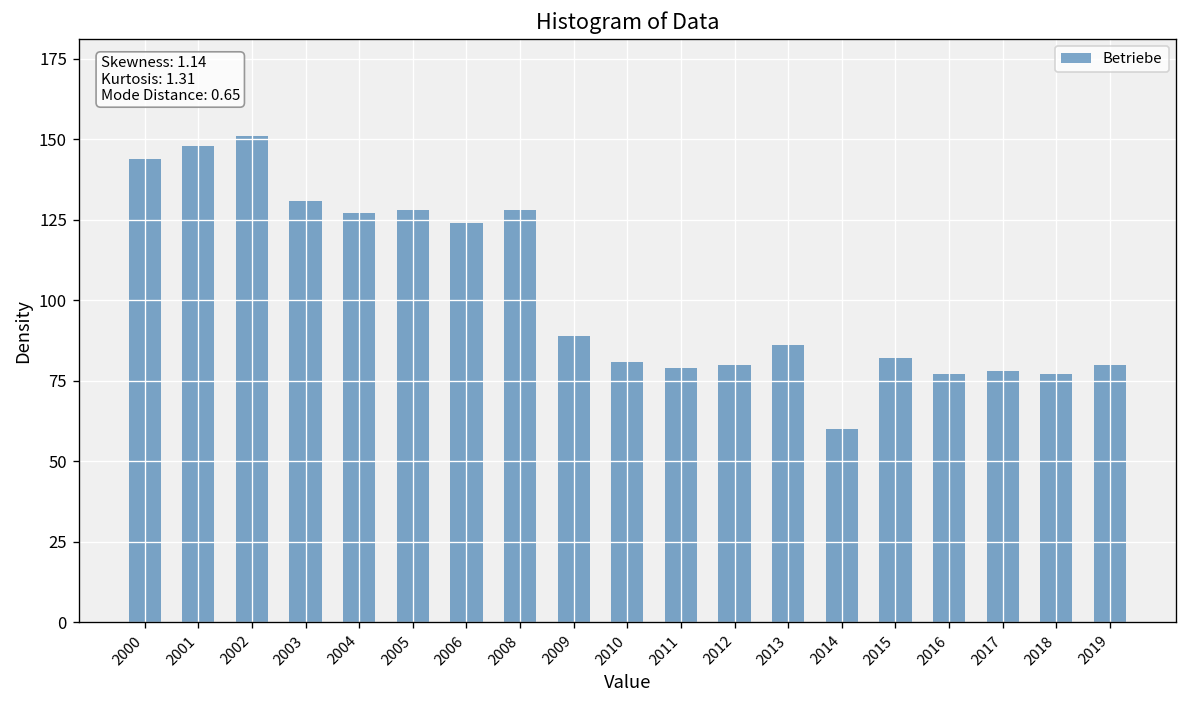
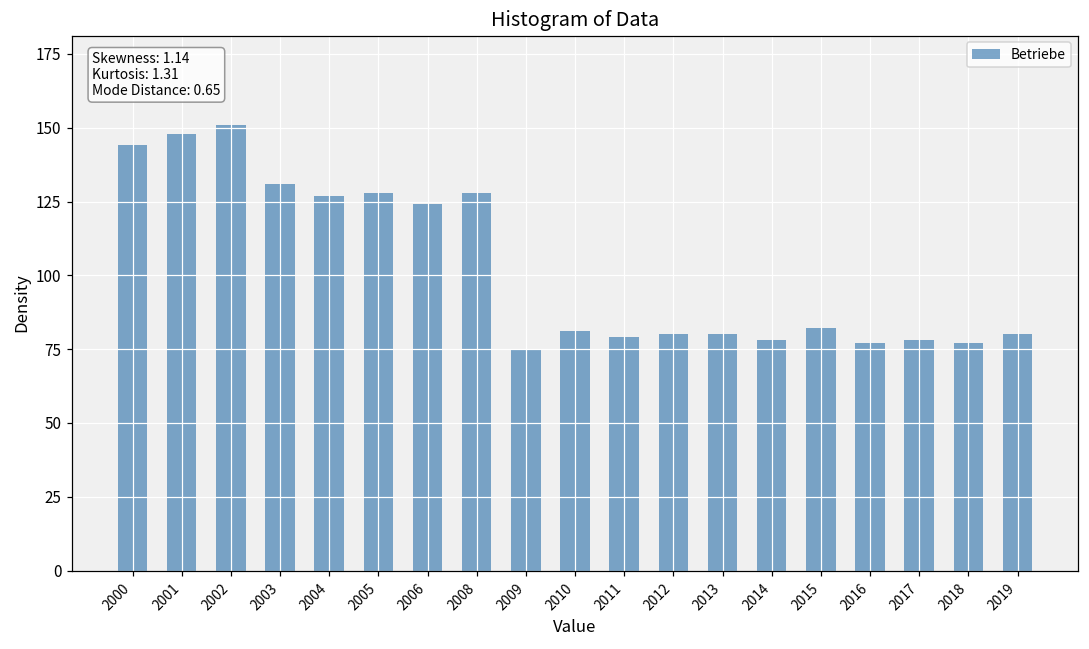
2009: 89 -> 75
2013: 86 -> 80
2014: 60 -> 78
